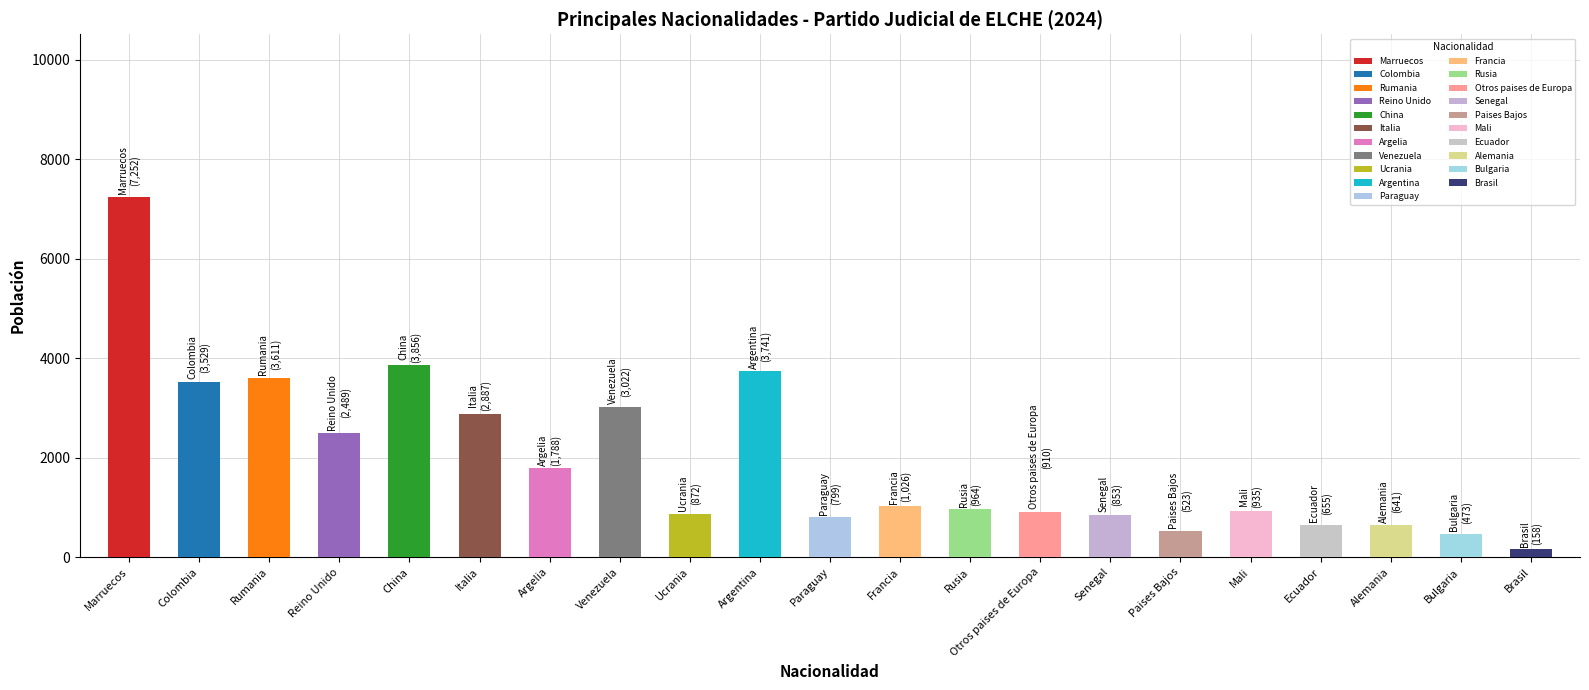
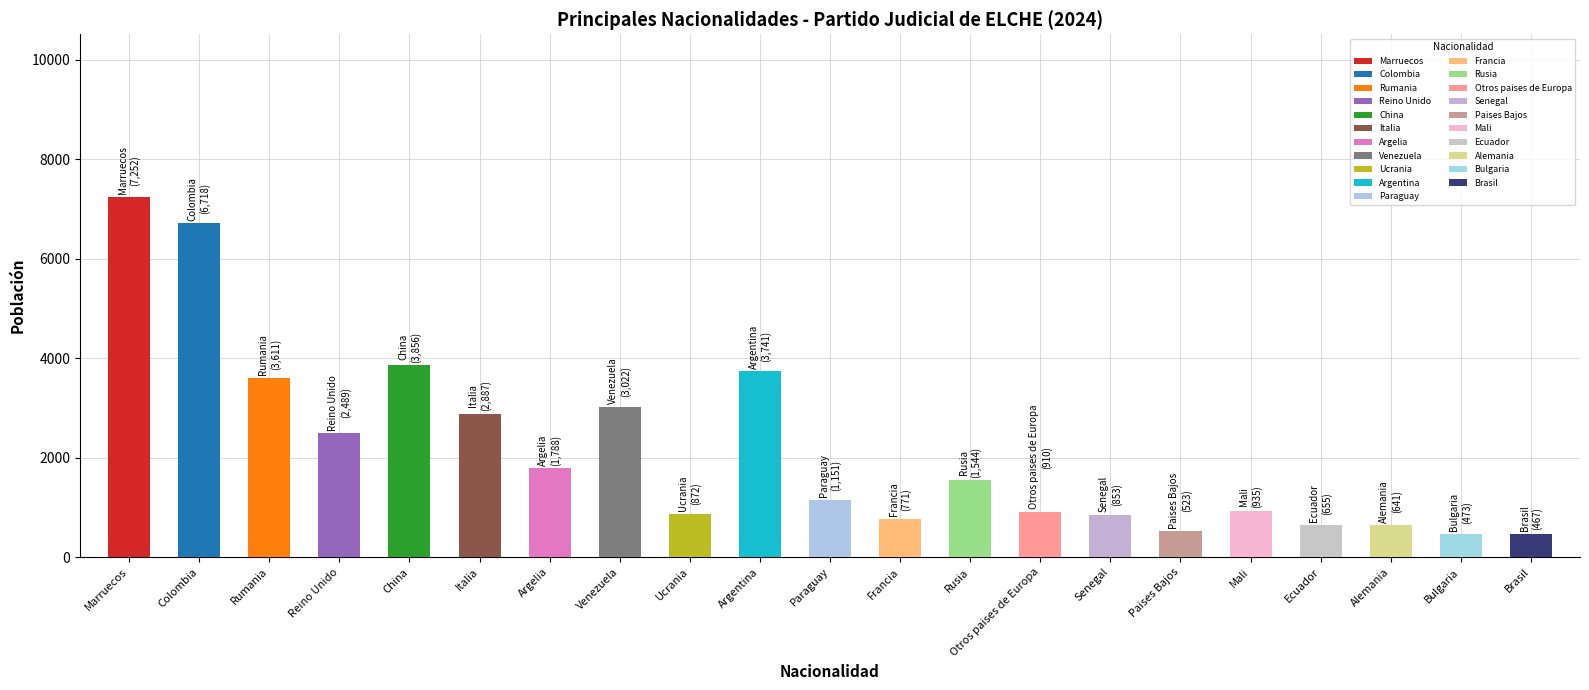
Colombia: (3,529) -> (6,718)
Paraguay: (799) -> (1,151)
Francia: (1,026) -> (771)
Rusia: (964) -> (1,544)
Brasil: (158) -> (467)
